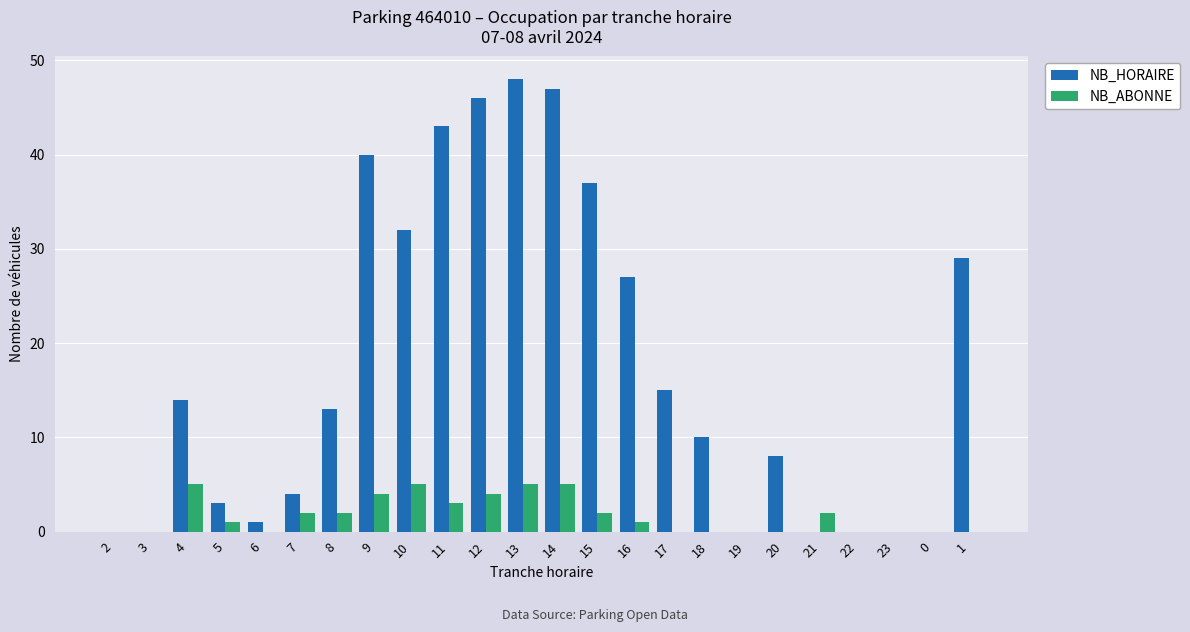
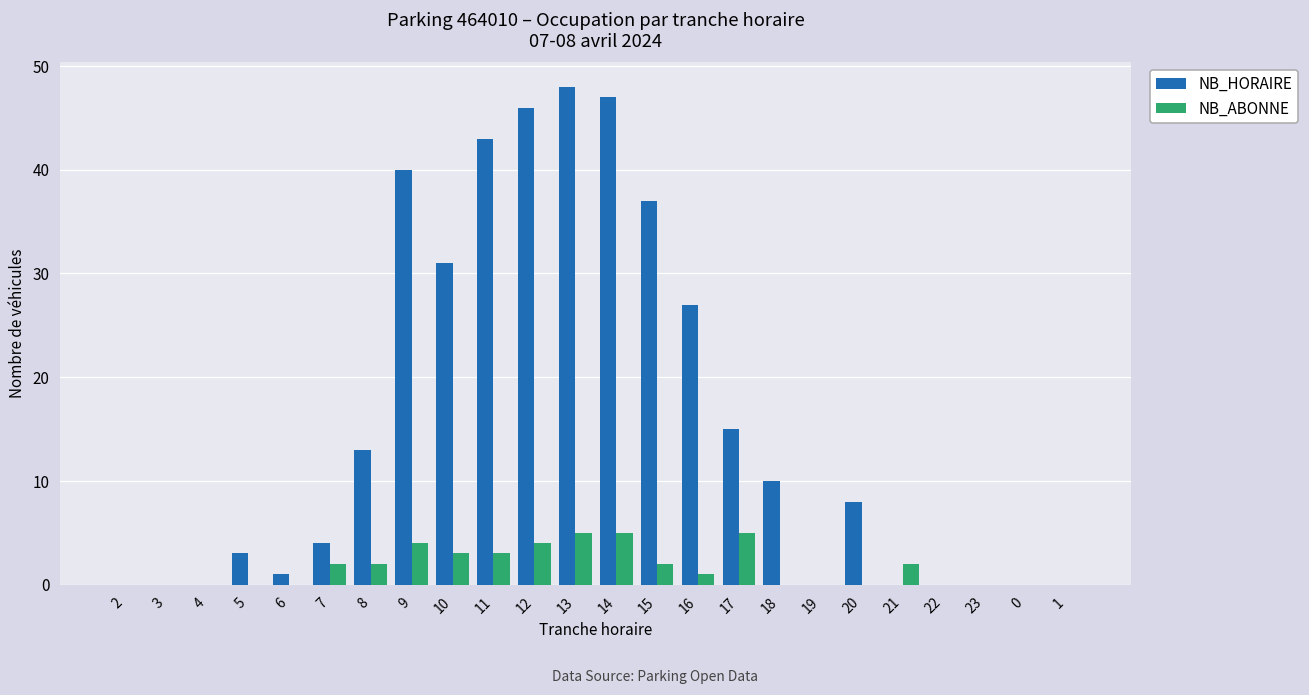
NB_HORAIRE, 4: 14 -> 0
NB_ABONNE, 4: 5 -> 0
NB_ABONNE, 5: 1 -> 0
NB_HORAIRE, 10: 32 -> 31
NB_ABONNE, 10: 5 -> 3
NB_ABONNE, 17: 0 -> 5
NB_HORAIRE, 1: 29 -> 0
